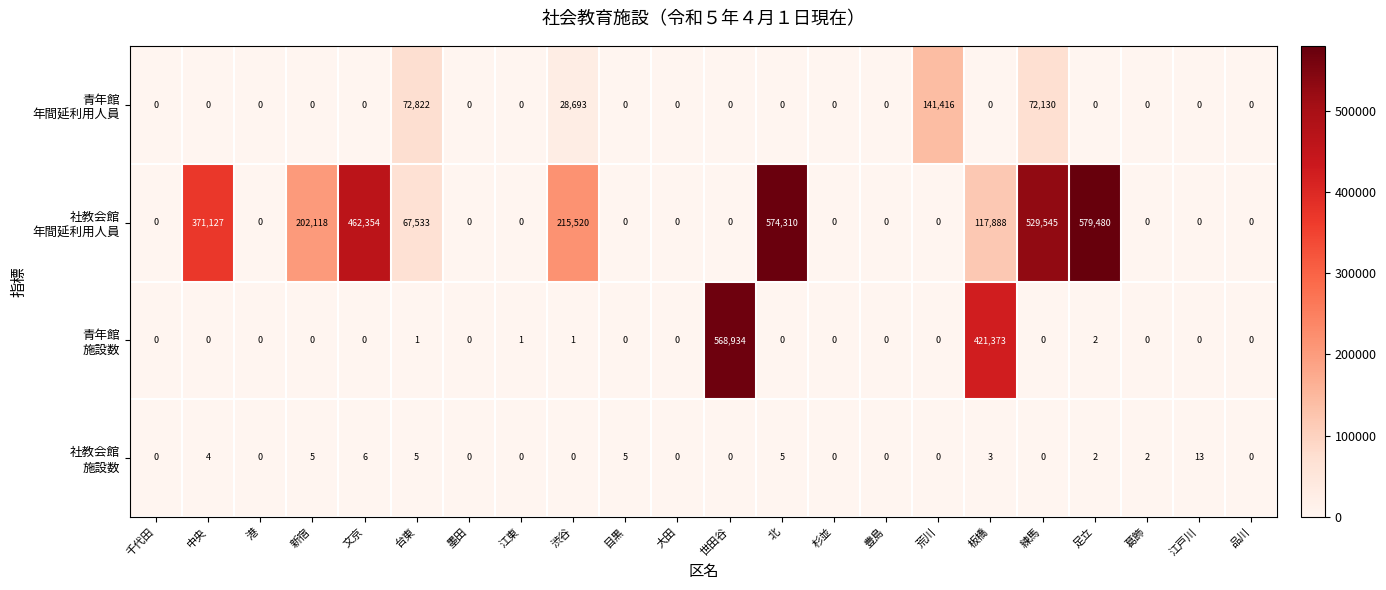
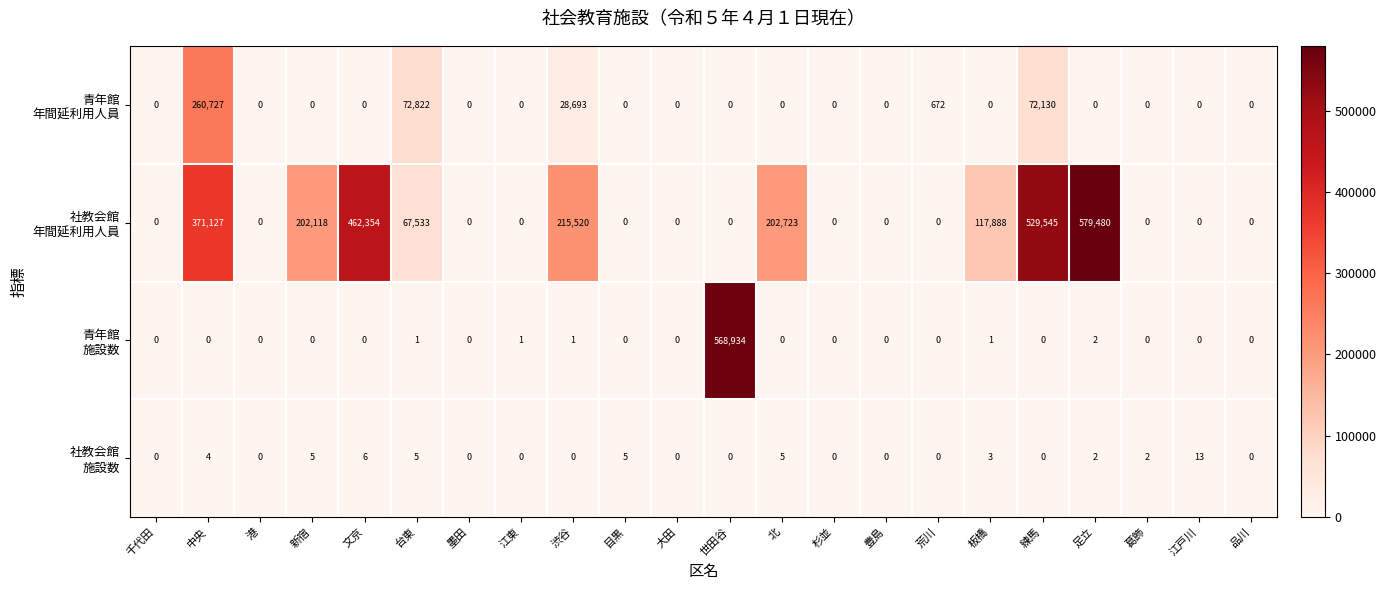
青年館 年間延利用人員, 中央: 0 -> 260,727
青年館 年間延利用人員, 荒川: 141,416 -> 672
社教会館 年間延利用人員, 北: 574,310 -> 202,723
青年館 施設数, 板橋: 421,373 -> 1
